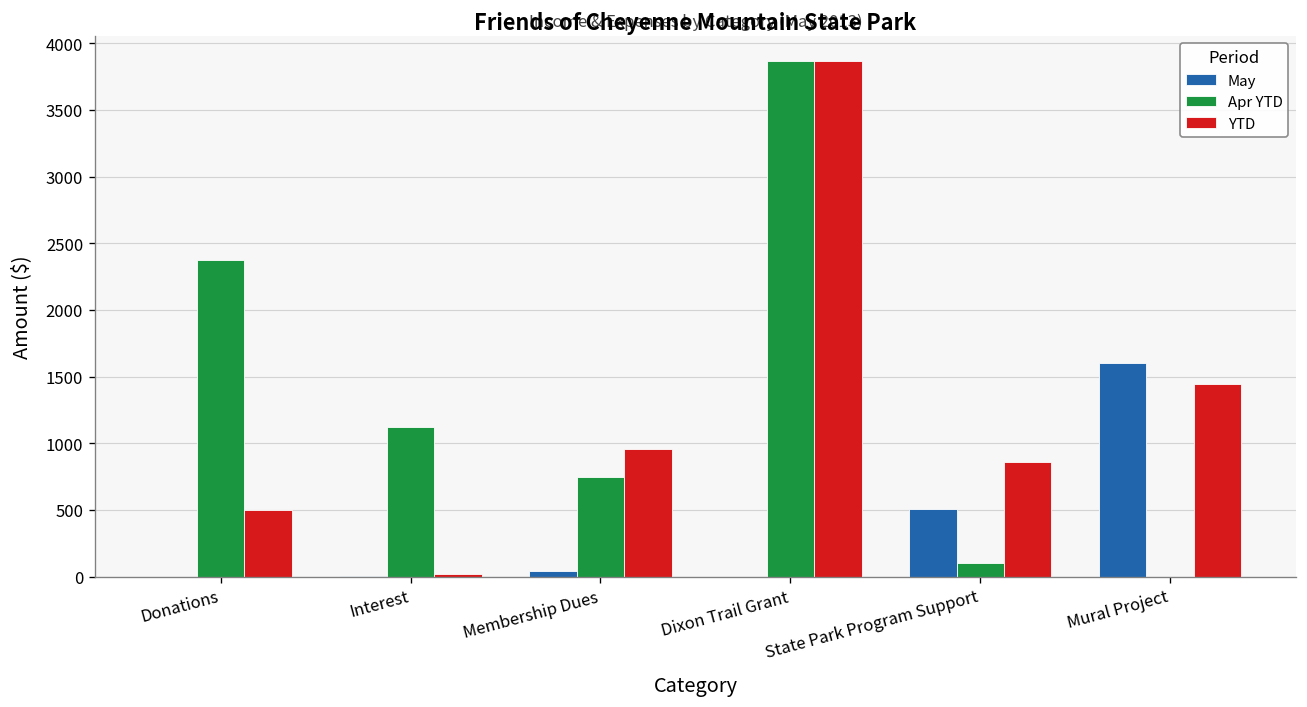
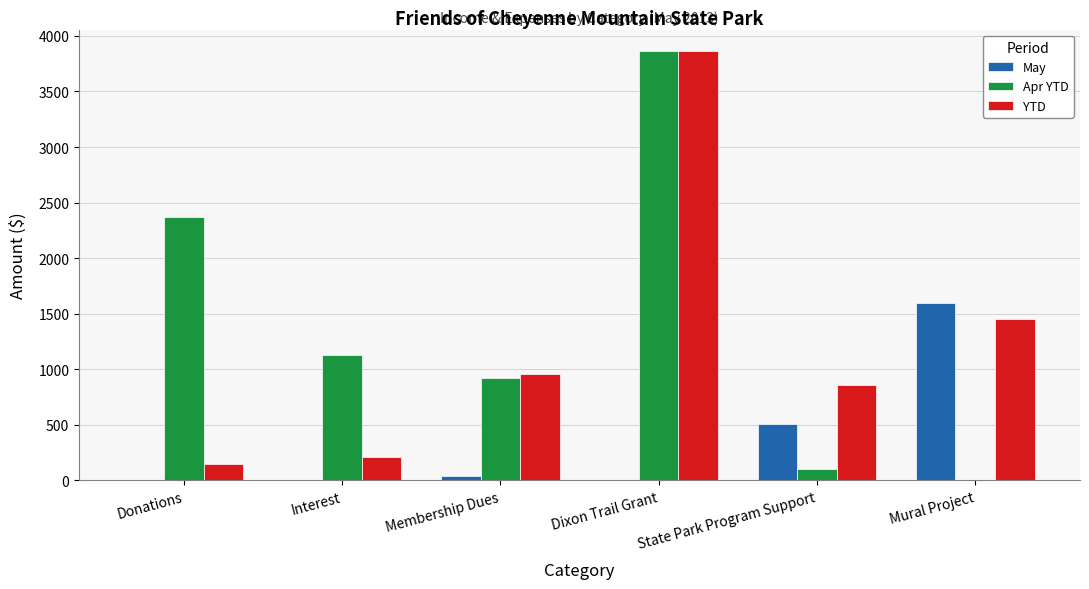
YTD, Donations: 500 -> 150
YTD, Interest: 20 -> 210
Apr YTD, Membership Dues: 740 -> 920
